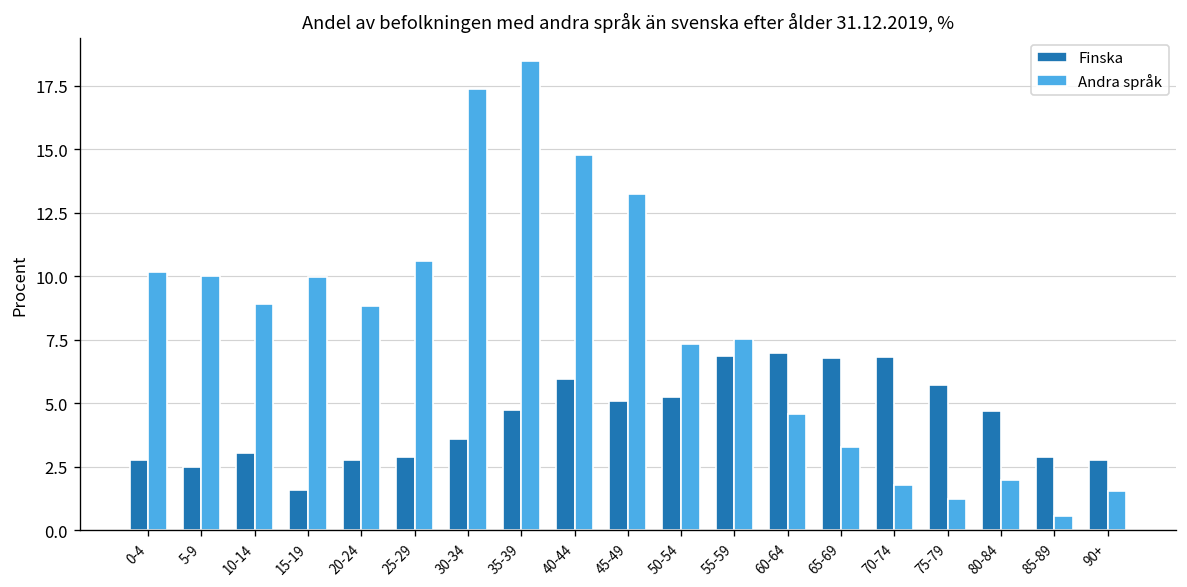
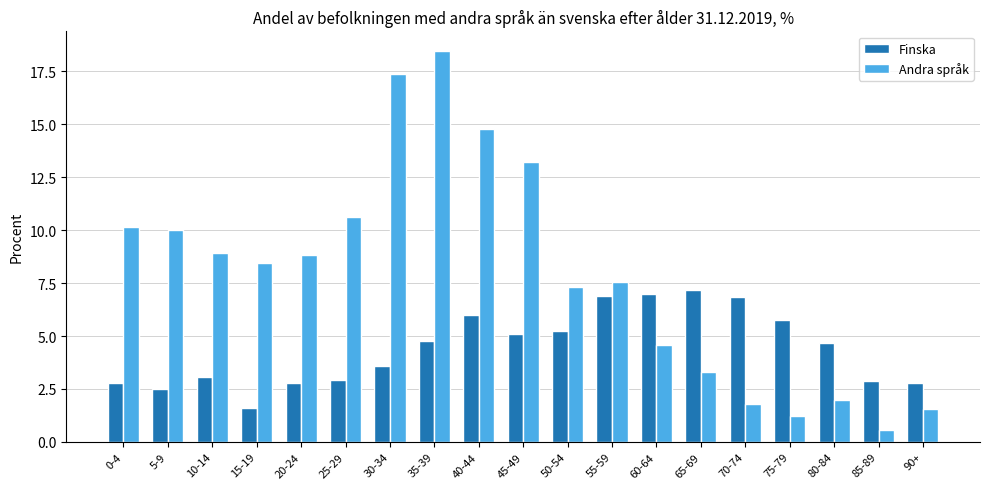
Andra språk, 15-19: 10.0 -> 8.5
Finska, 65-69: 6.8 -> 7.2
